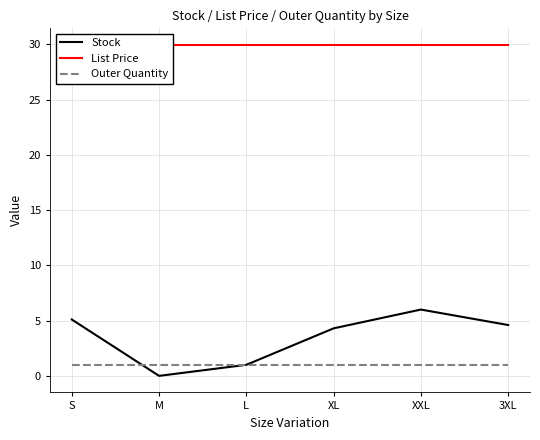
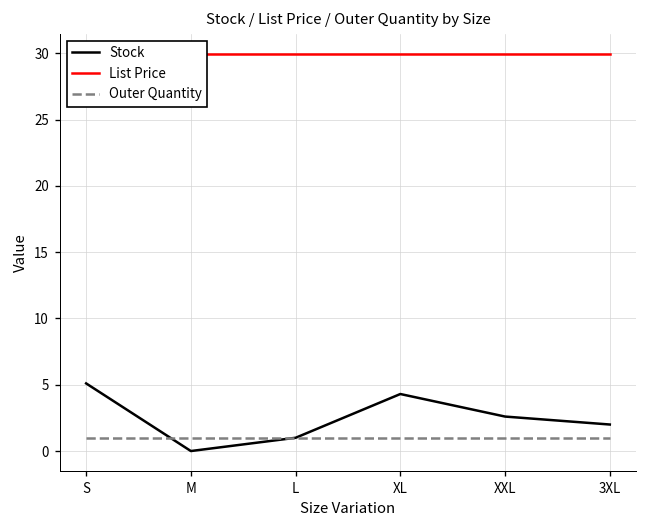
Stock, XXL: 6.0 -> 2.6
Stock, 3XL: 4.6 -> 2.0
